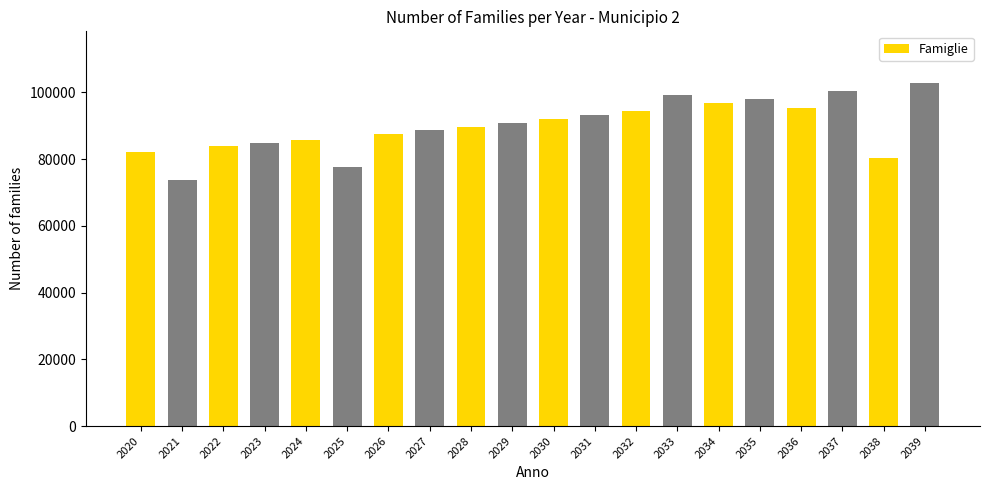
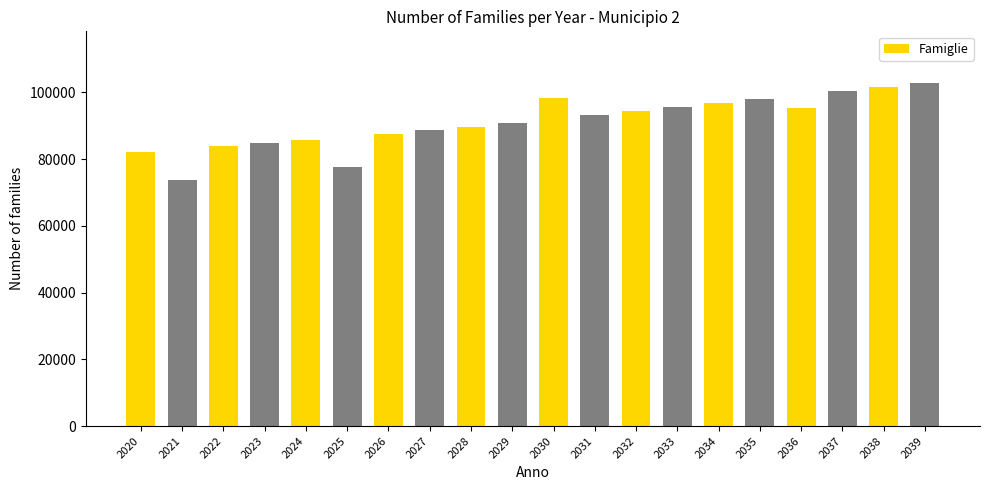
2030: 92000 -> 98000
2033: 99000 -> 96000
2038: 80000 -> 102000
